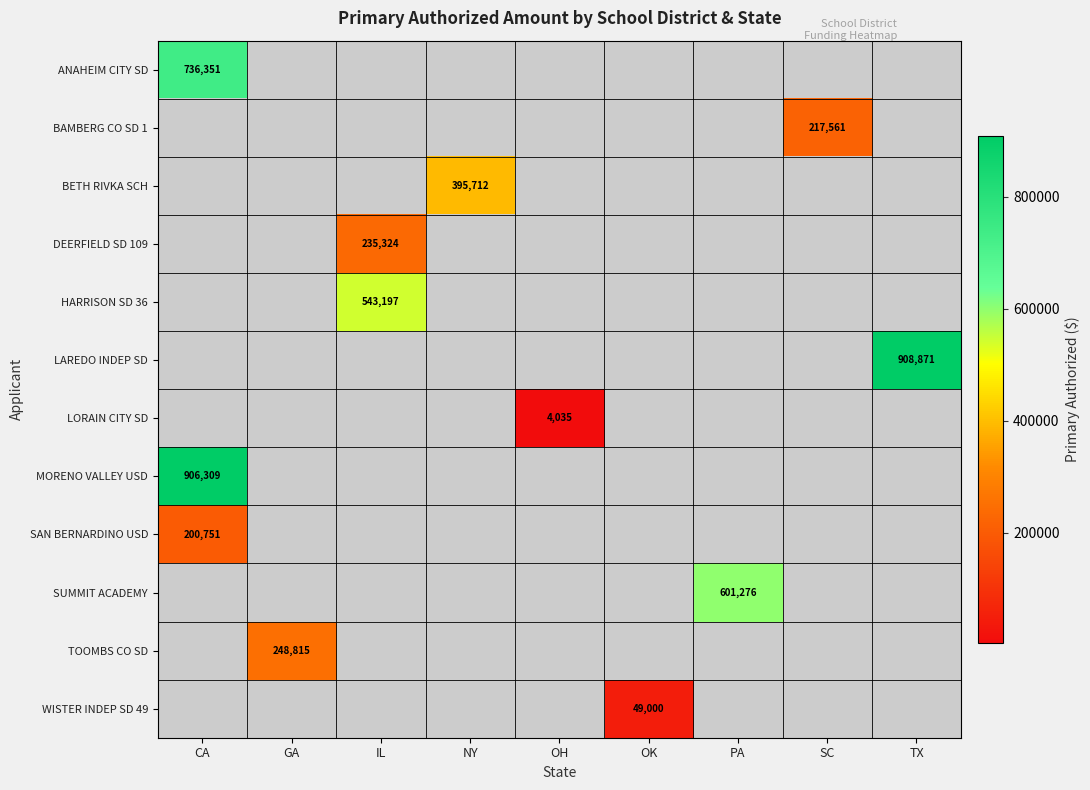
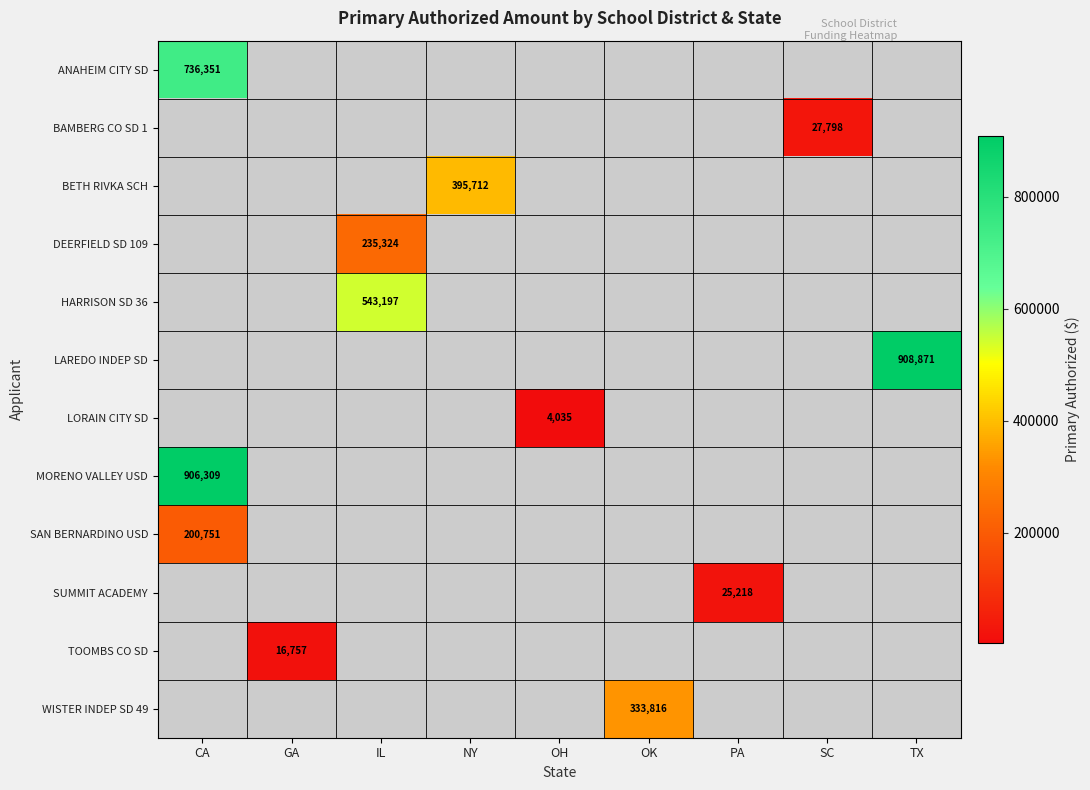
BAMBERG CO SD 1, SC: 217,561 -> 27,798
SUMMIT ACADEMY, PA: 601,276 -> 25,218
TOOMBS CO SD, GA: 248,815 -> 16,757
WISTER INDEP SD 49, OK: 49,000 -> 333,816
